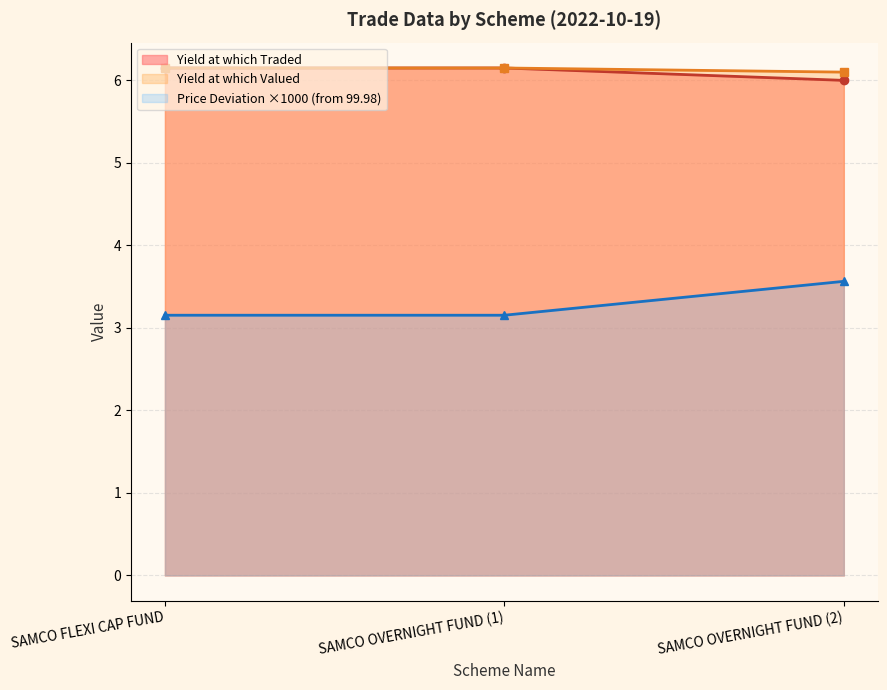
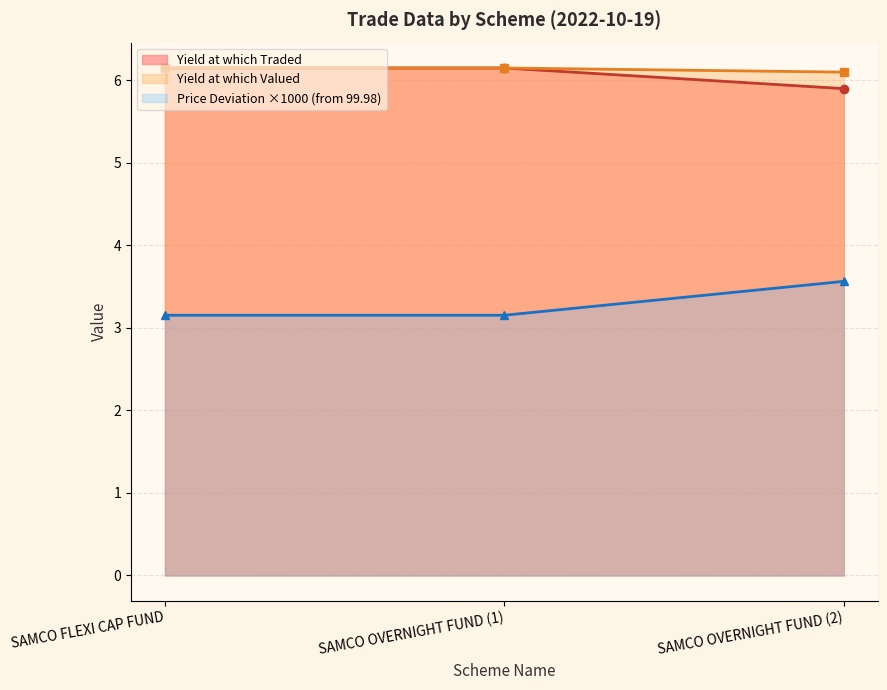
Yield at which Traded, SAMCO OVERNIGHT FUND (2): 6.0 -> 5.9
